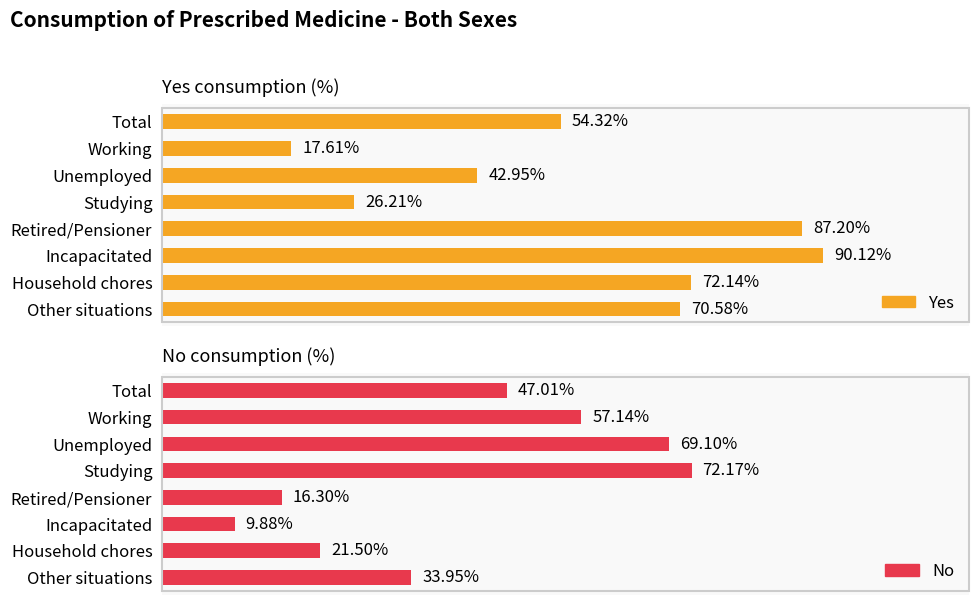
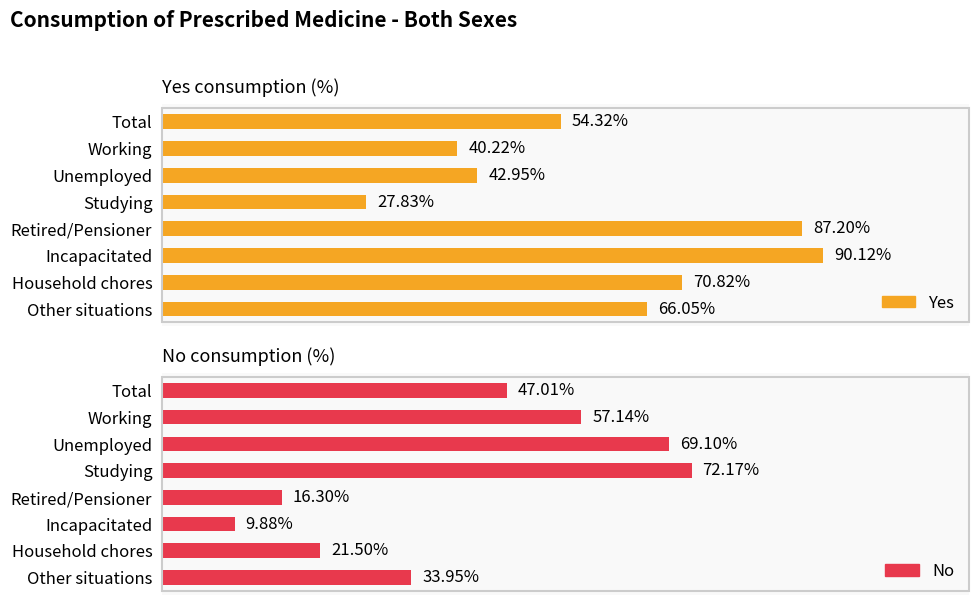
Yes consumption (%), Working: 17.61% -> 40.22%
Yes consumption (%), Studying: 26.21% -> 27.83%
Yes consumption (%), Household chores: 72.14% -> 70.82%
Yes consumption (%), Other situations: 70.58% -> 66.05%
